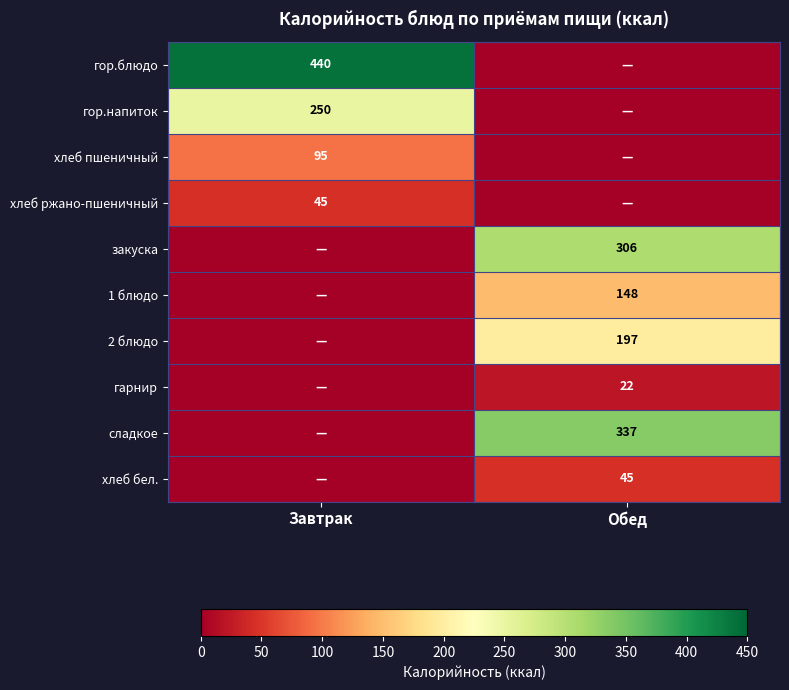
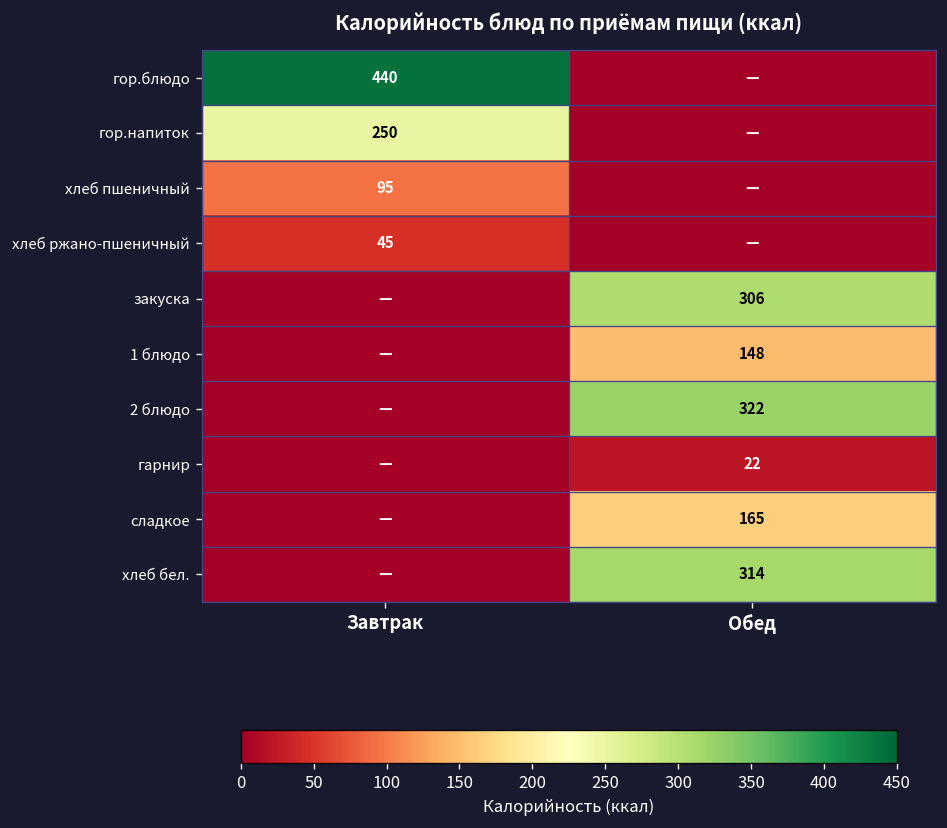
2 блюдо, Обед: 197 -> 322
сладкое, Обед: 337 -> 165
хлеб бел., Обед: 45 -> 314
